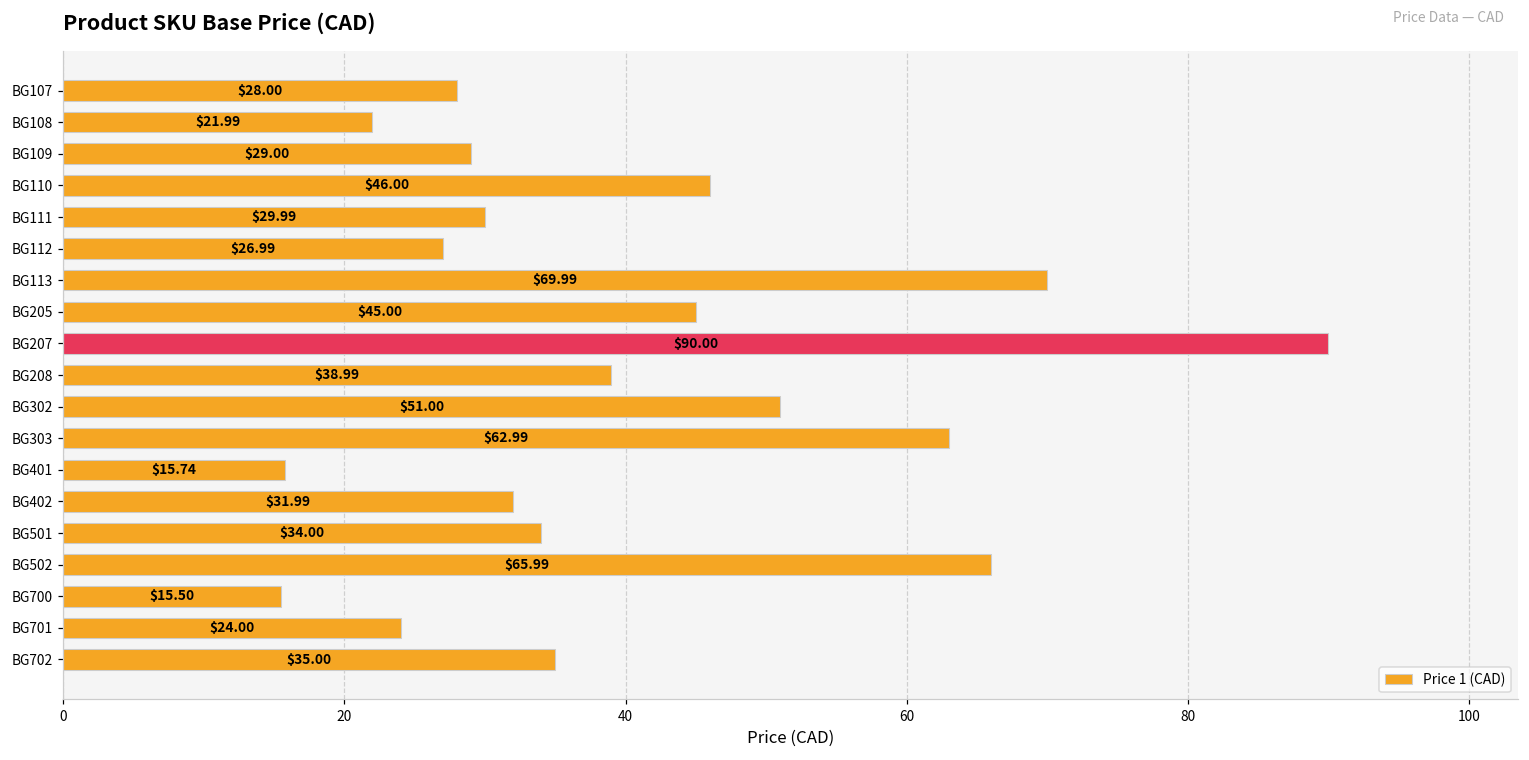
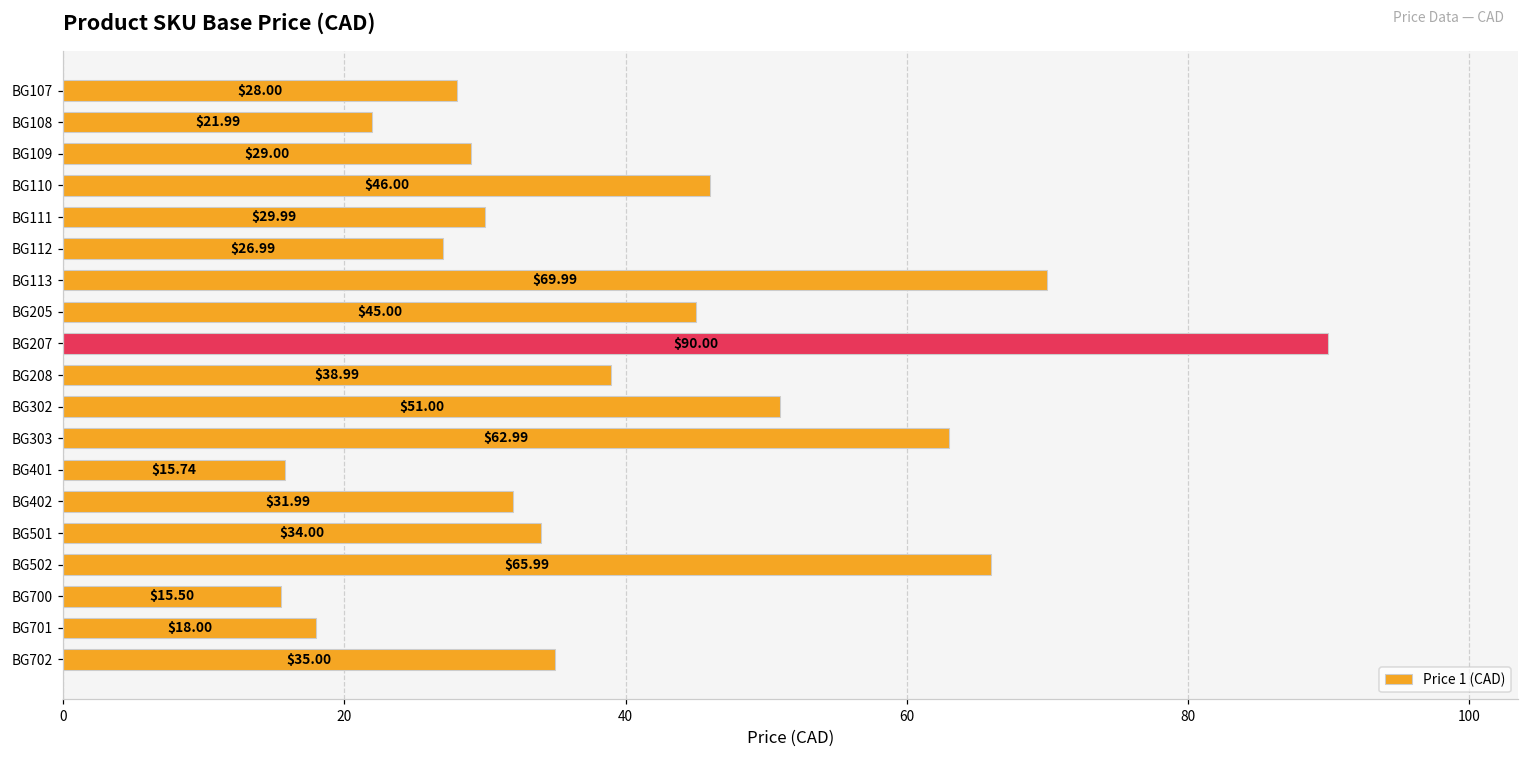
BG701: $24.00 -> $18.00
